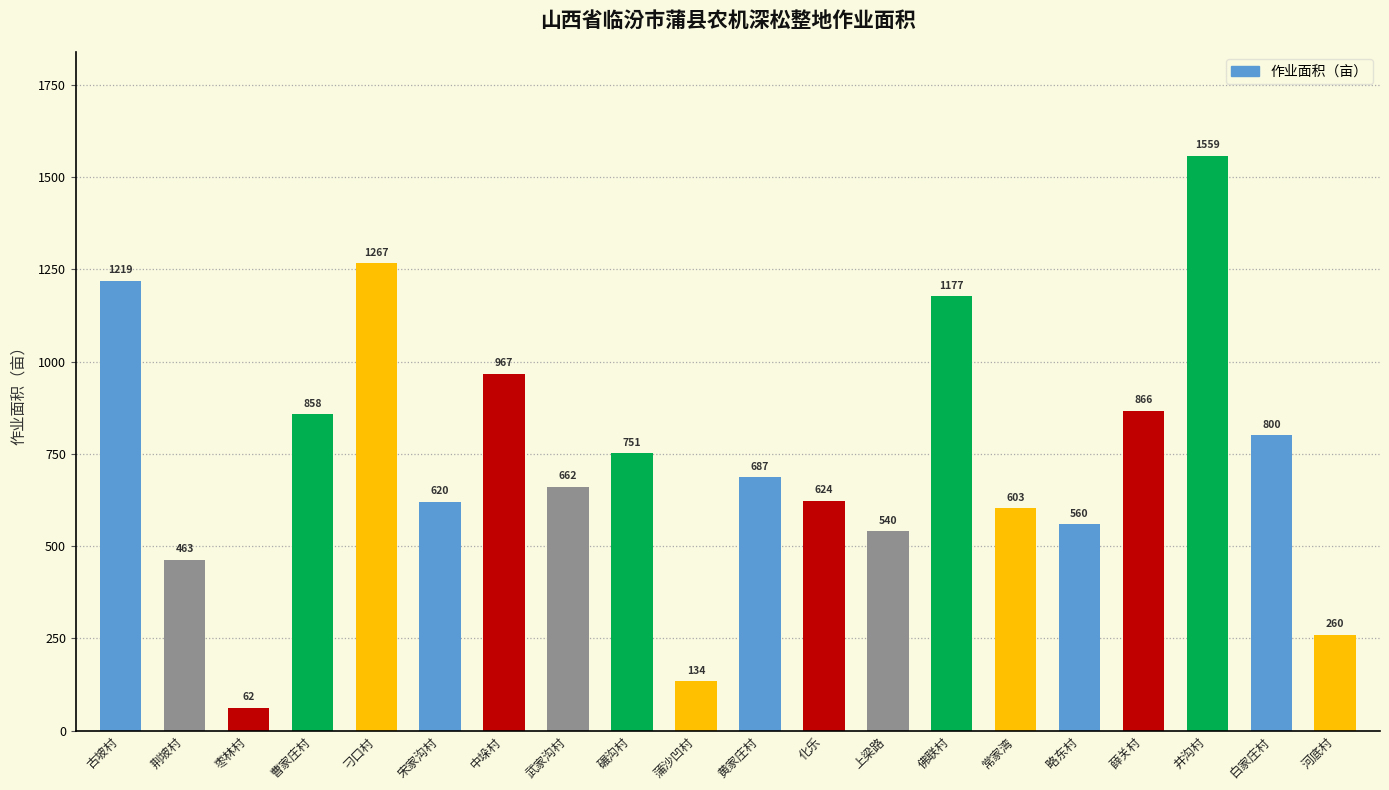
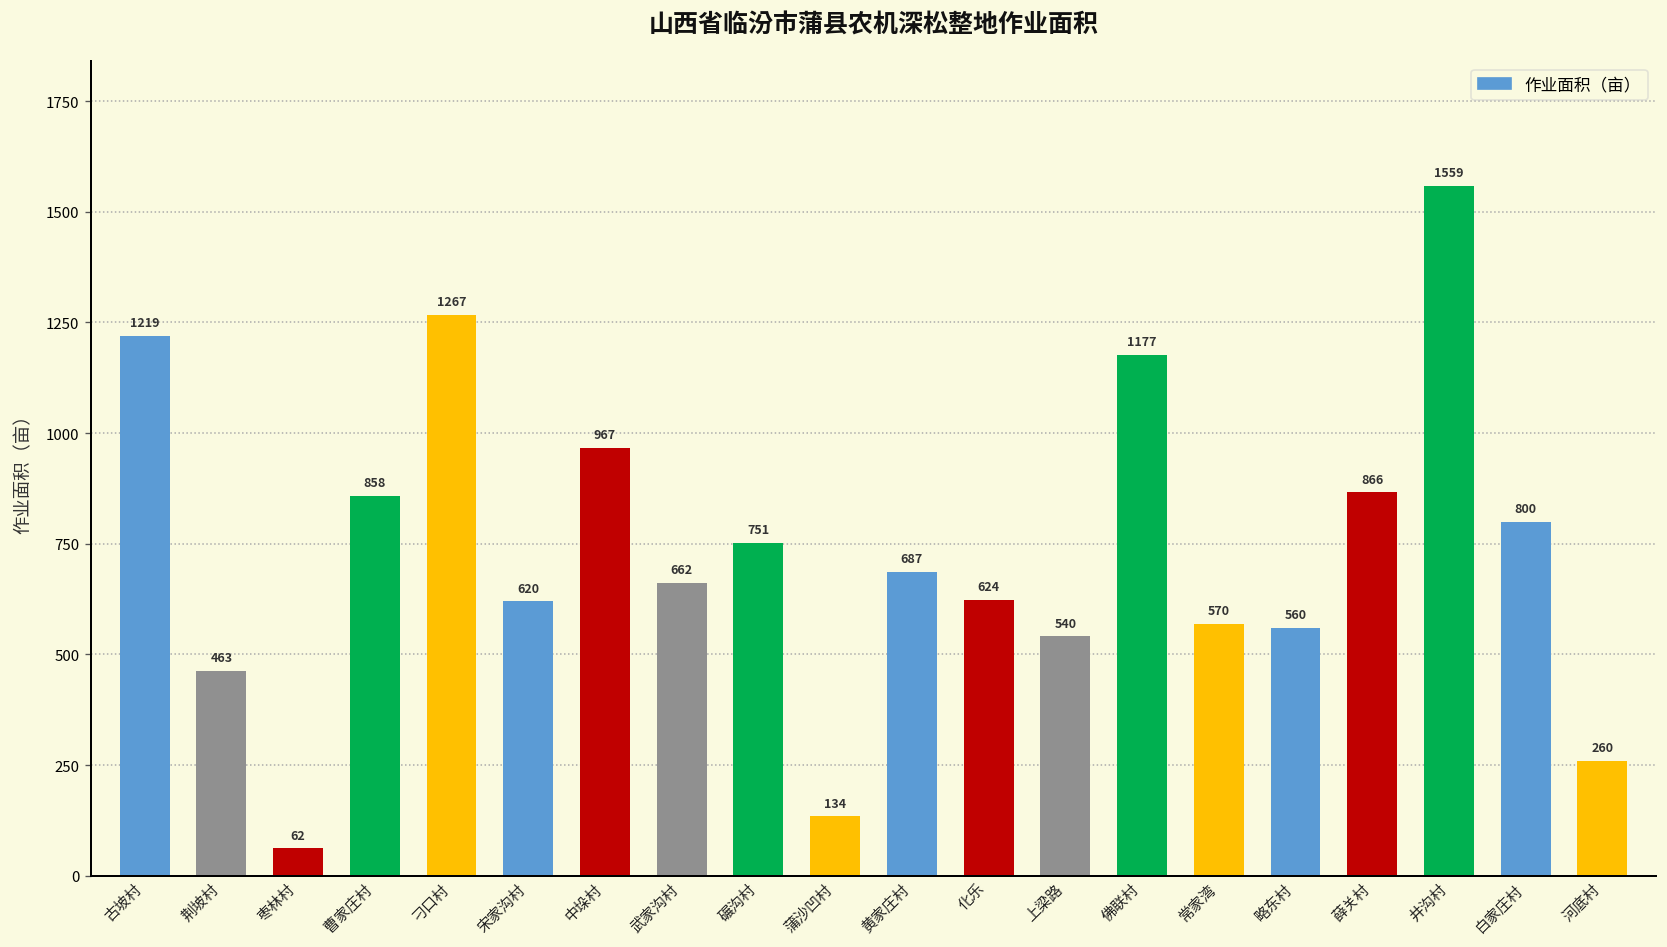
常家湾: 603 -> 570
